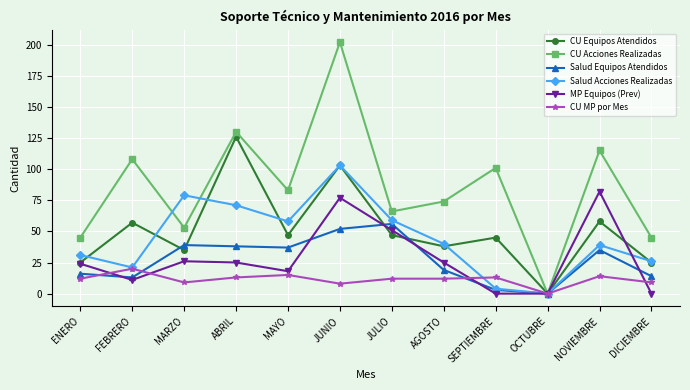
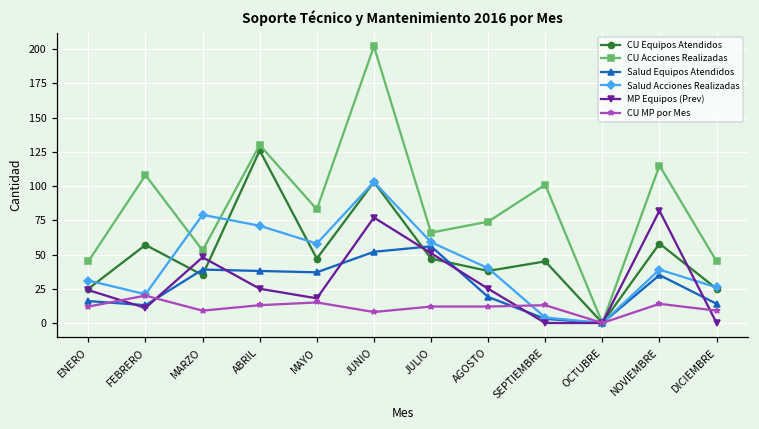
MP Equipos (Prev), MARZO: 26 -> 48
